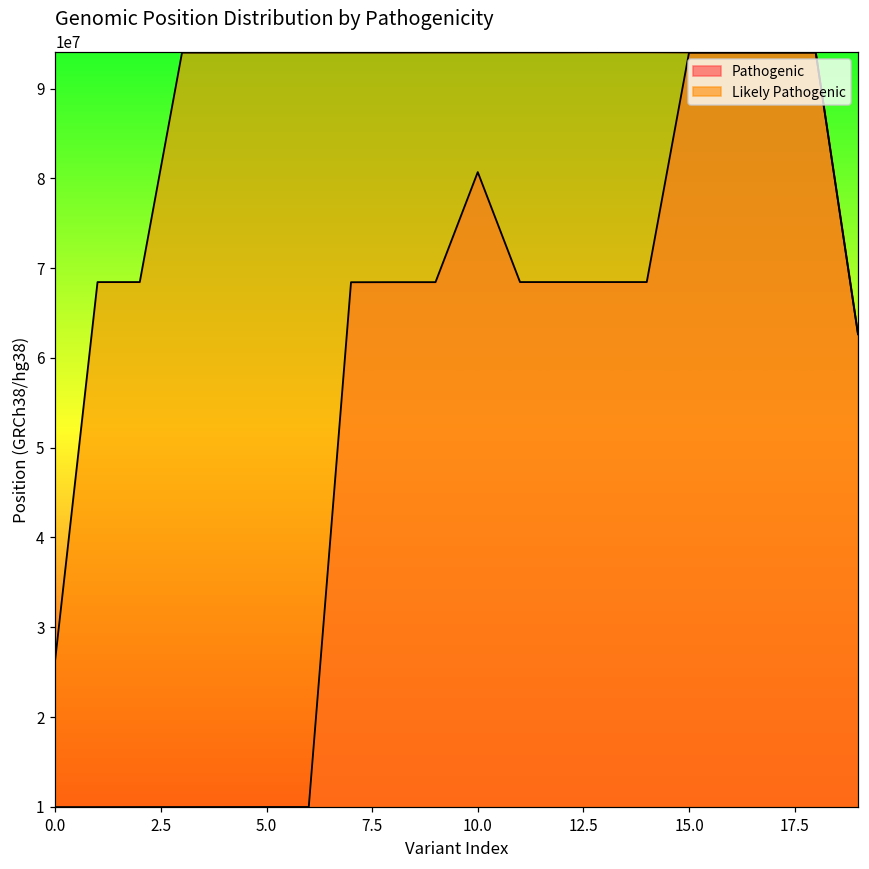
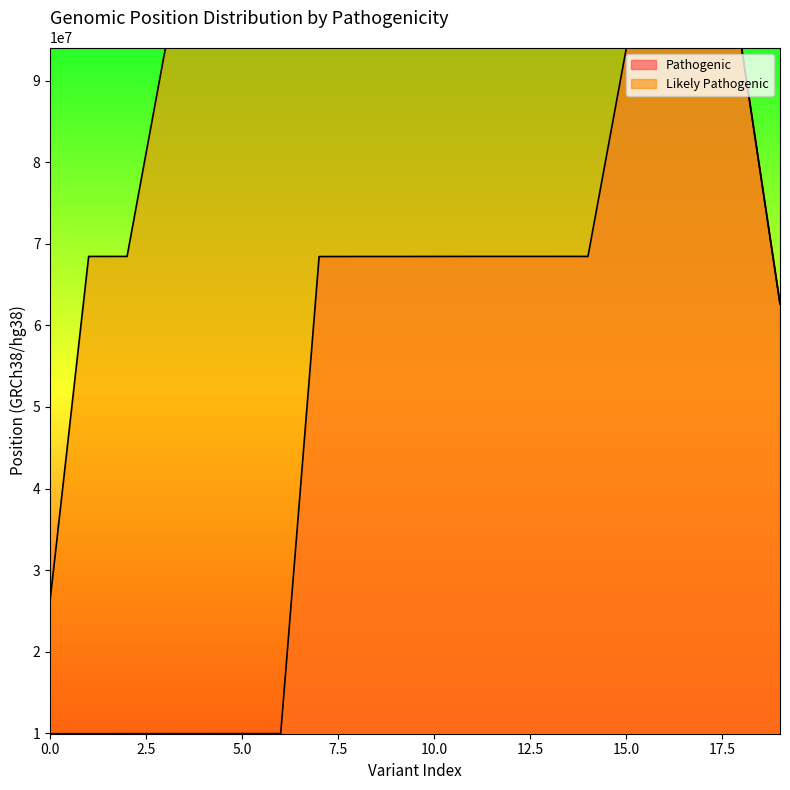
Pathogenic, 10.0: 81000000 -> 68000000
